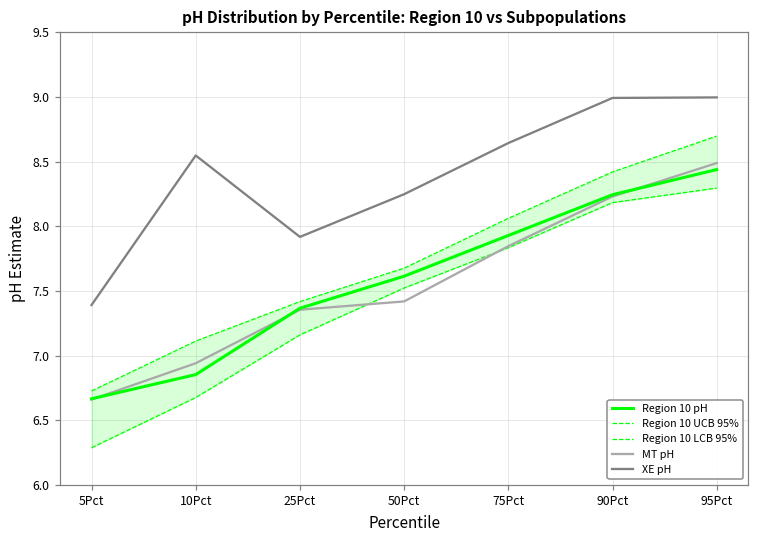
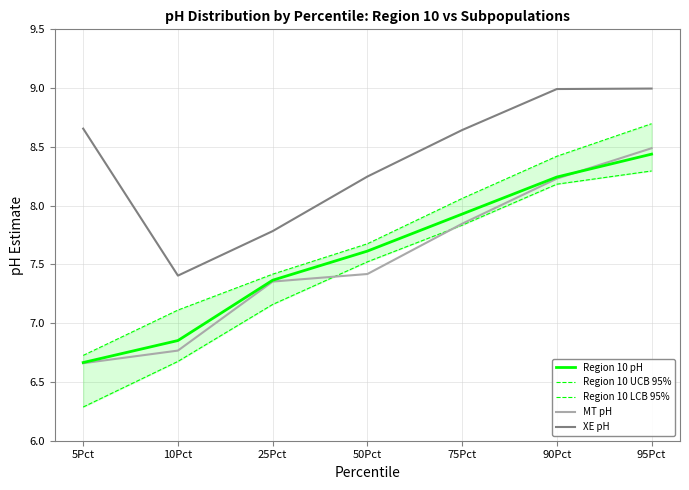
XE pH, 5Pct: 7.39 -> 8.66
MT pH, 10Pct: 6.94 -> 6.77
XE pH, 10Pct: 8.55 -> 7.40
XE pH, 25Pct: 7.92 -> 7.78
